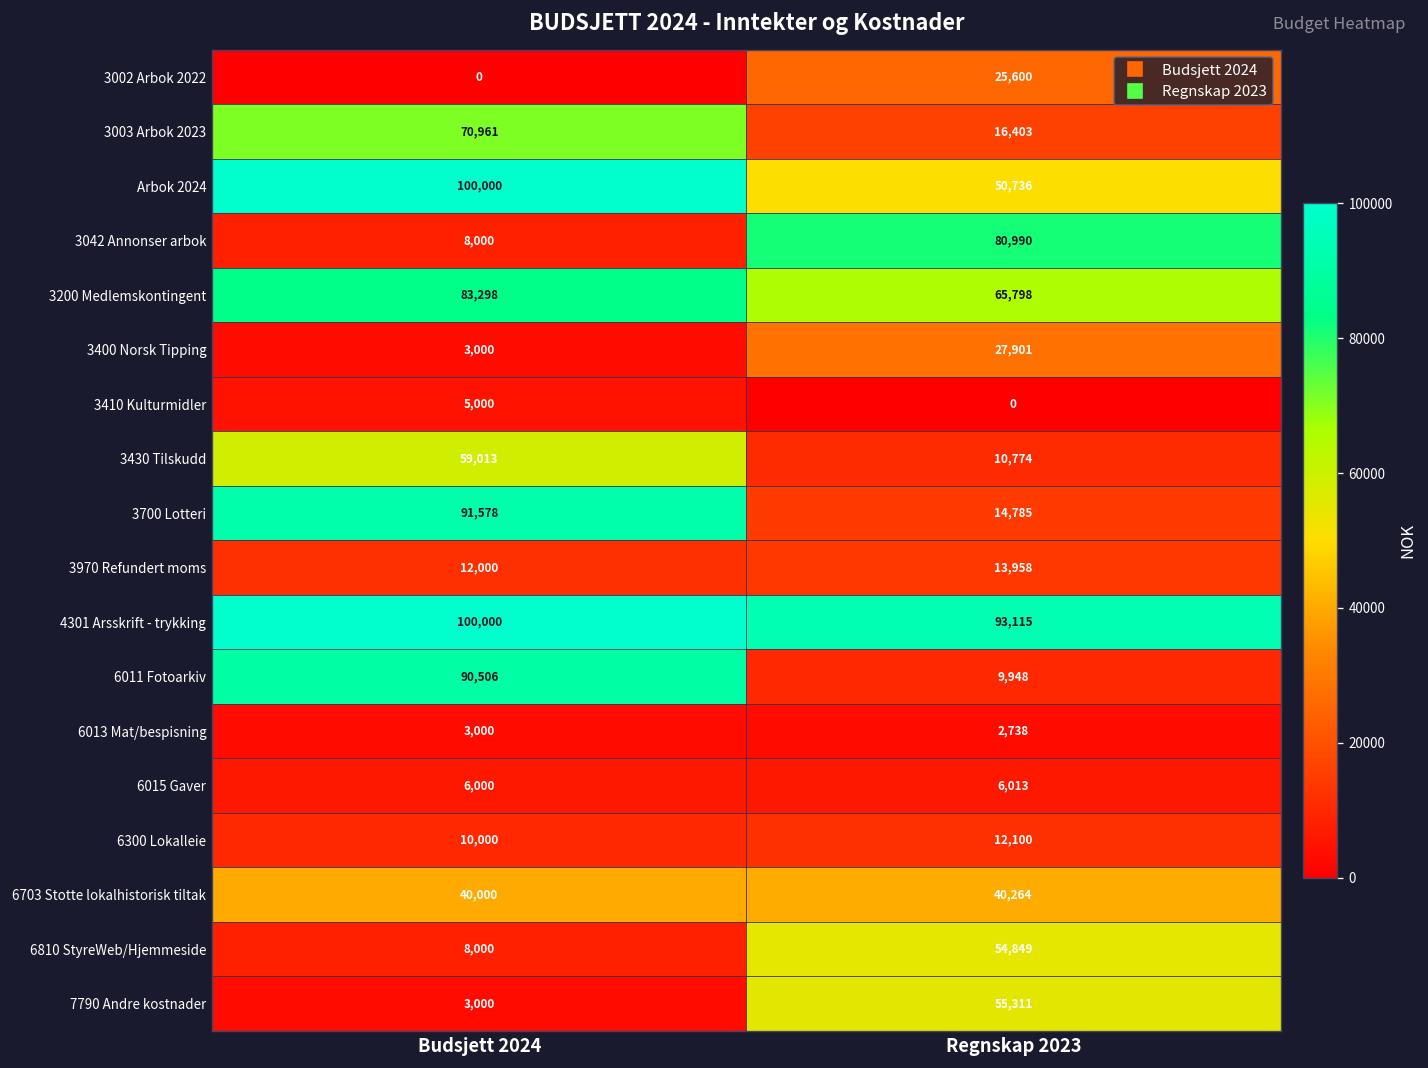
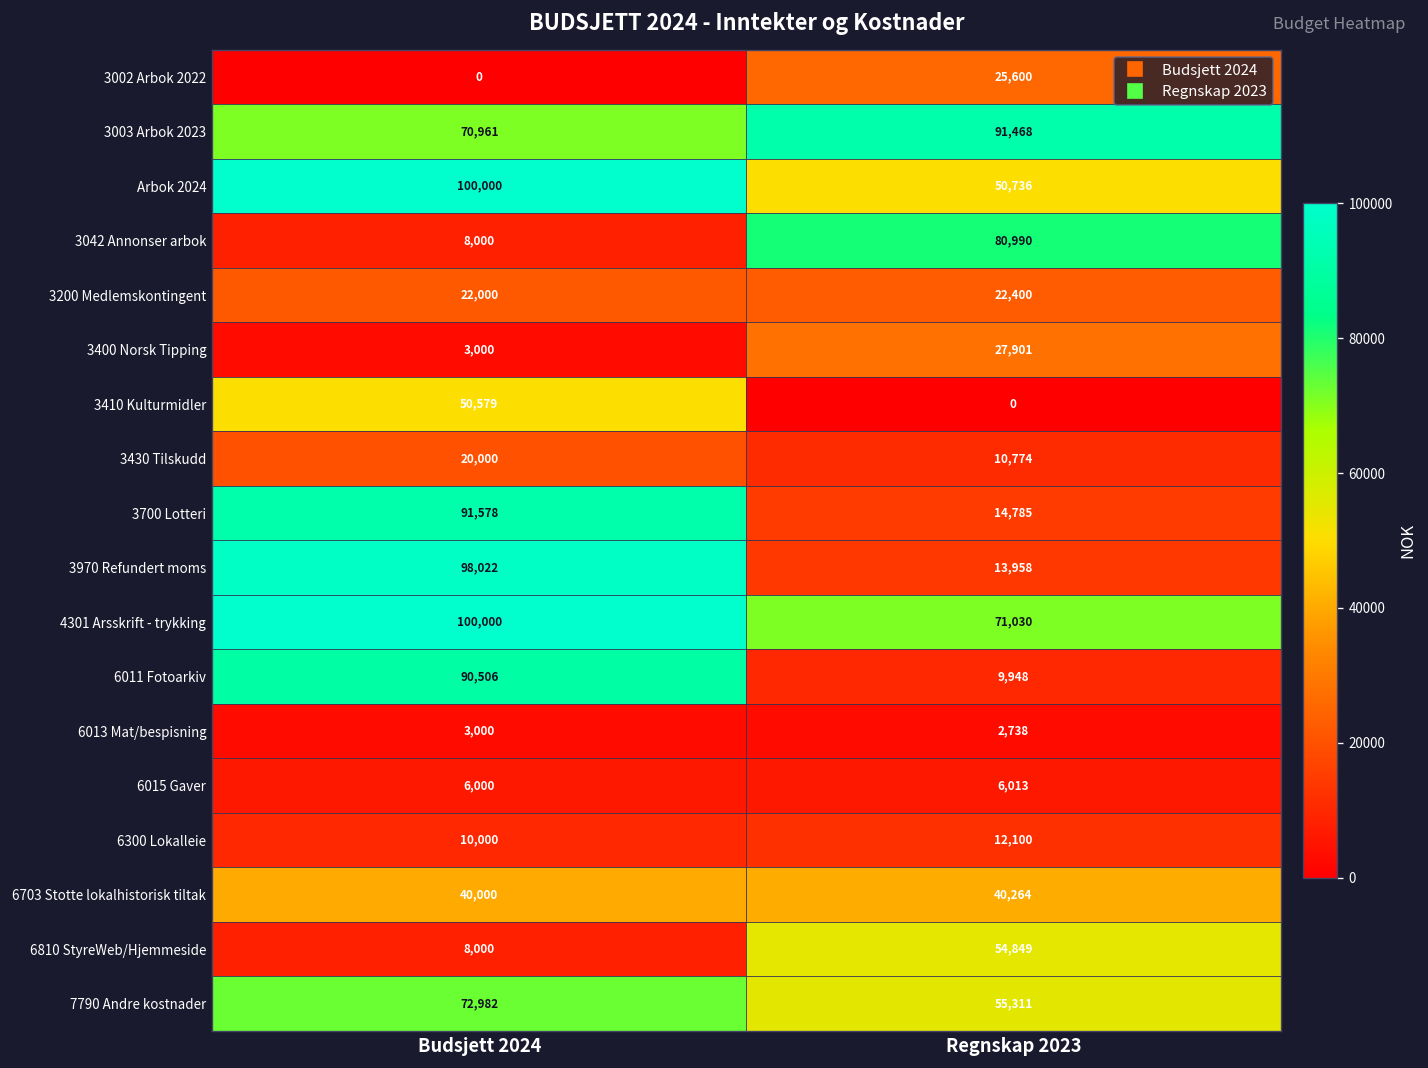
3003 Arbok 2023, Regnskap 2023: 16,403 -> 91,468
3200 Medlemskontingent, Budsjett 2024: 83,298 -> 22,000
3200 Medlemskontingent, Regnskap 2023: 65,798 -> 22,400
3410 Kulturmidler, Budsjett 2024: 5,000 -> 50,579
3430 Tilskudd, Budsjett 2024: 59,013 -> 20,000
3970 Refundert moms, Budsjett 2024: 12,000 -> 98,022
4301 Arsskrift - trykking, Regnskap 2023: 93,115 -> 71,030
7790 Andre kostnader, Budsjett 2024: 3,000 -> 72,982
